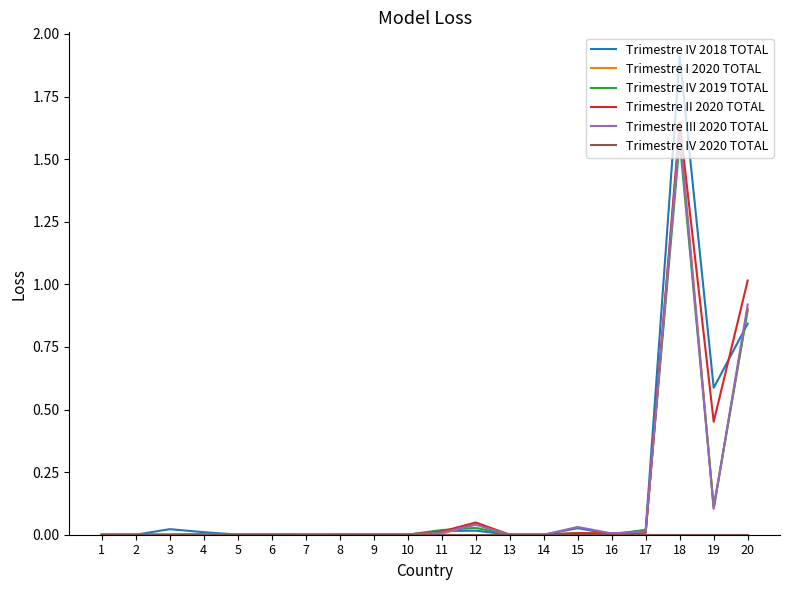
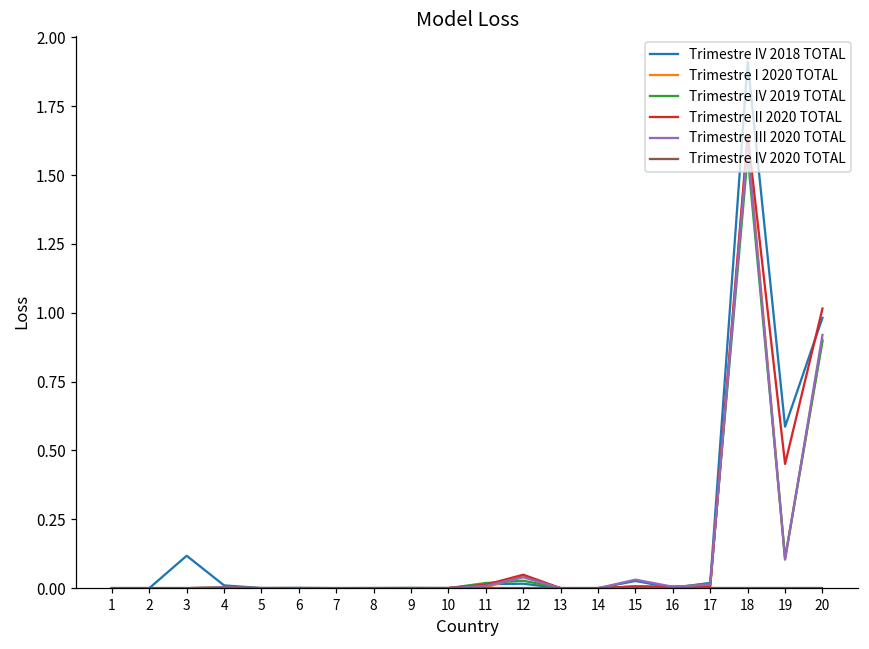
Trimestre IV 2018 TOTAL, 3: 0.02 -> 0.12
Trimestre IV 2018 TOTAL, 20: 0.84 -> 0.98
